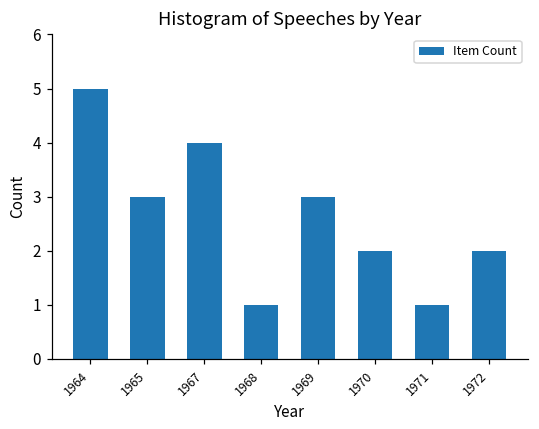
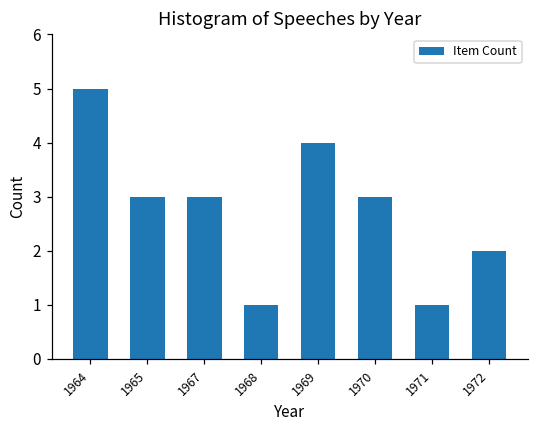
1967: 4 -> 3
1969: 3 -> 4
1970: 2 -> 3
